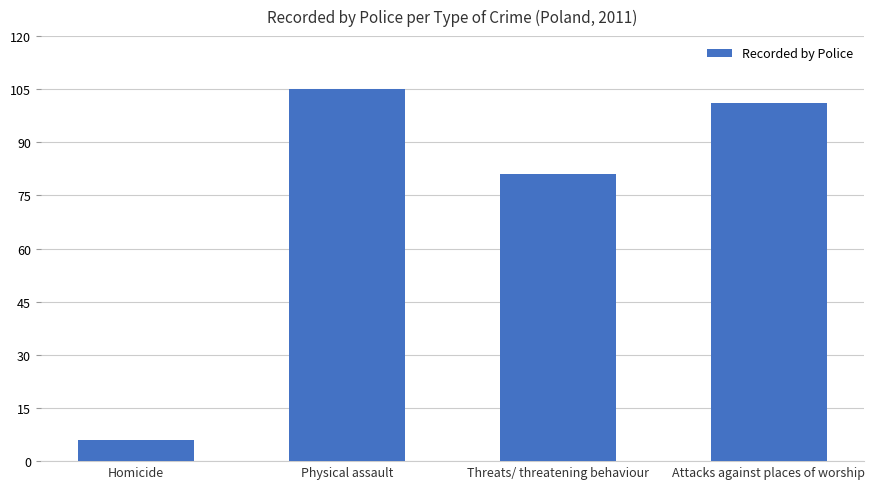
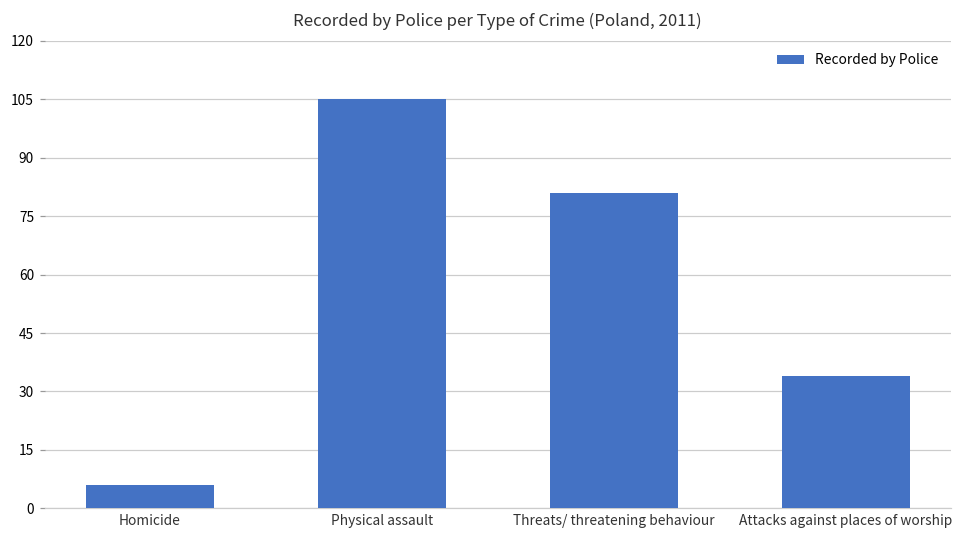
Attacks against places of worship: 101 -> 34
